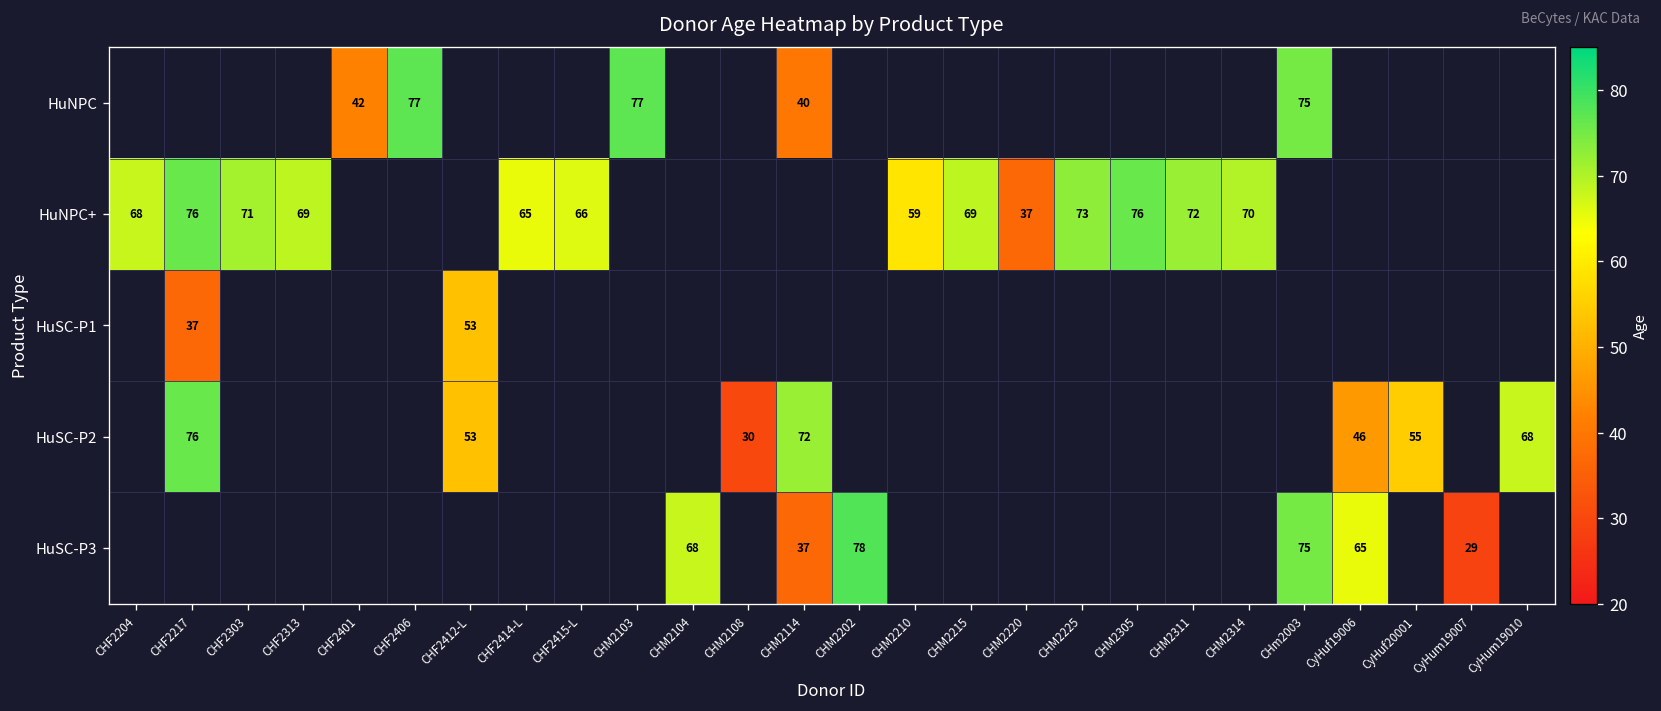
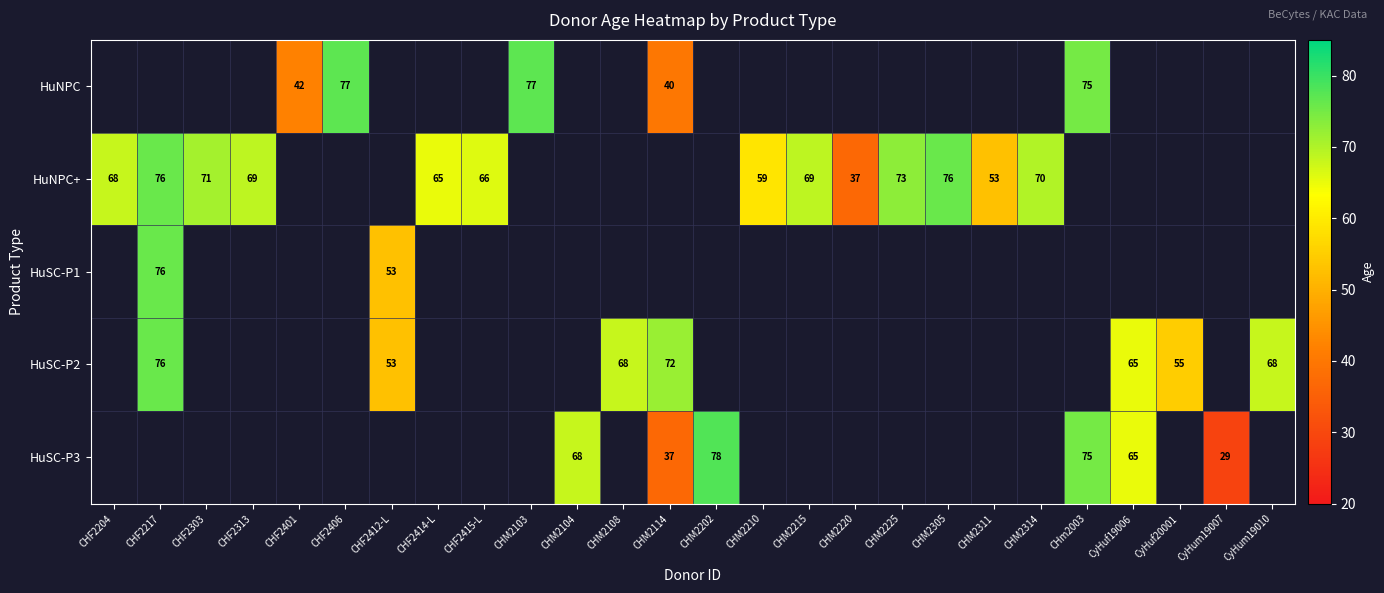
HuNPC+, CHM2311: 72 -> 53
HuSC-P1, CHF2217: 37 -> 76
HuSC-P2, CHM2108: 30 -> 68
HuSC-P2, CyHuf19006: 46 -> 65
